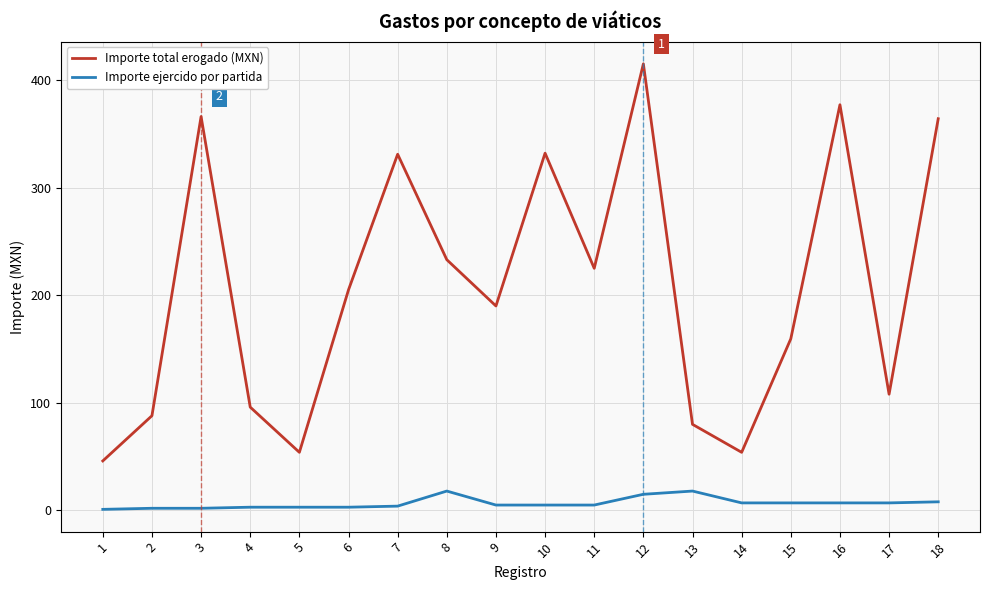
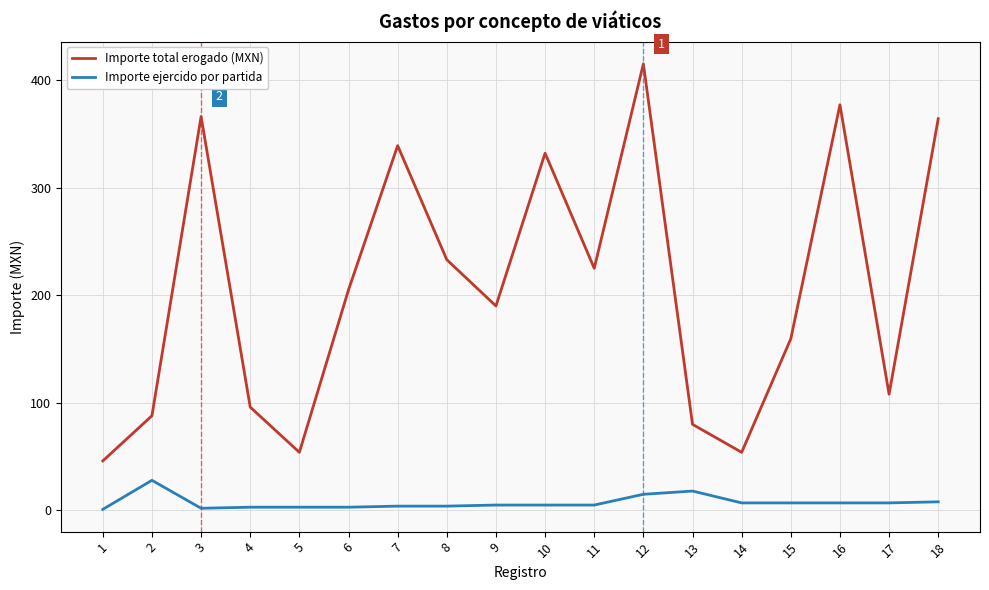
Importe ejercido por partida, 2: 2 -> 28
Importe total erogado (MXN), 7: 331 -> 339
Importe ejercido por partida, 8: 18 -> 4
